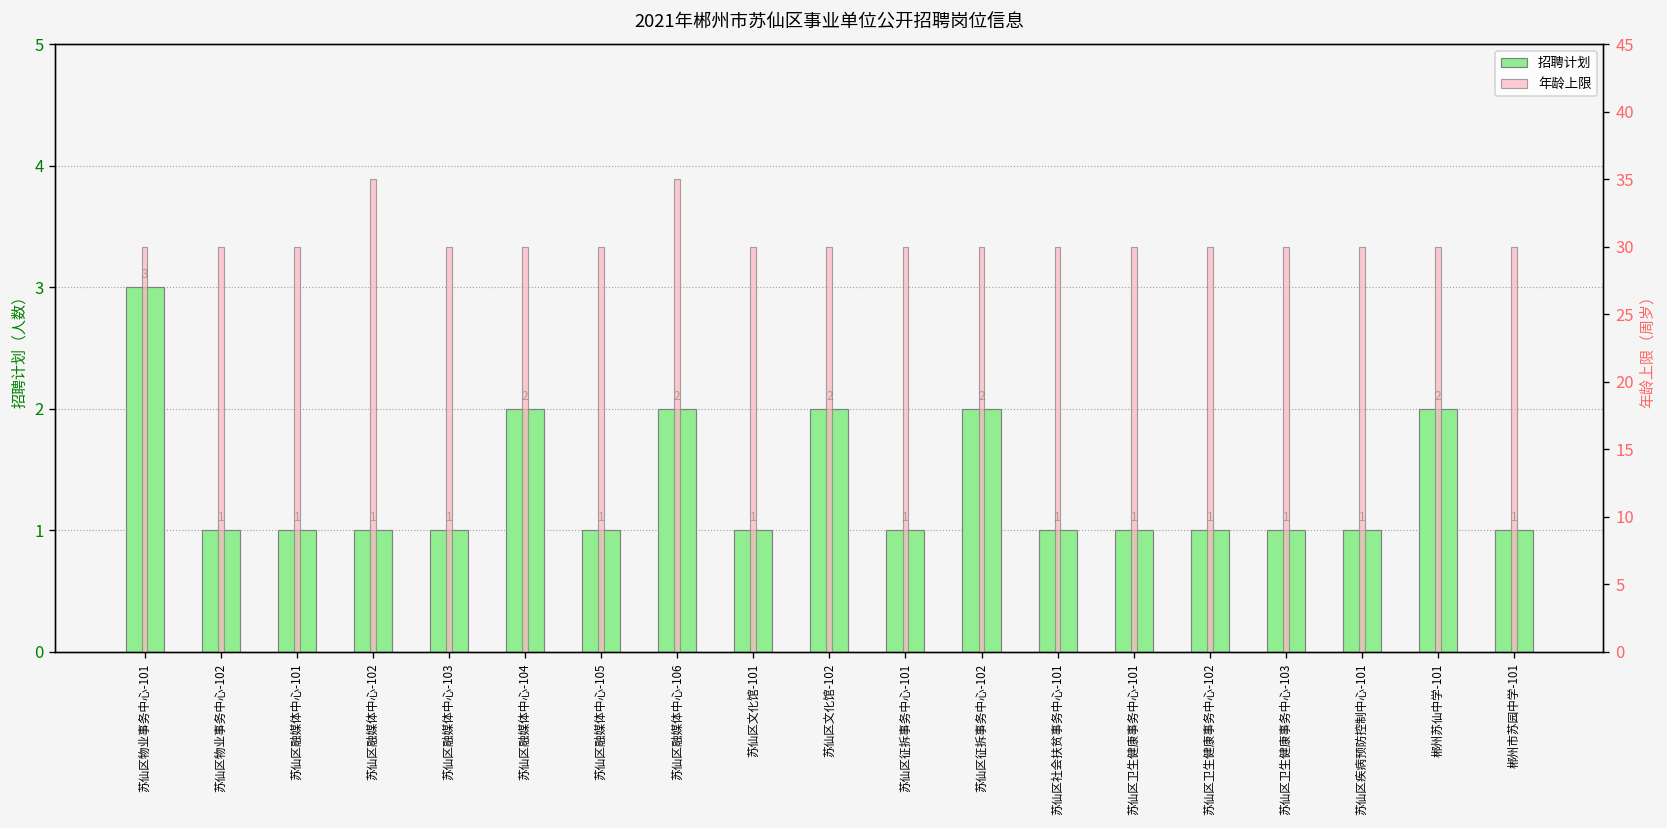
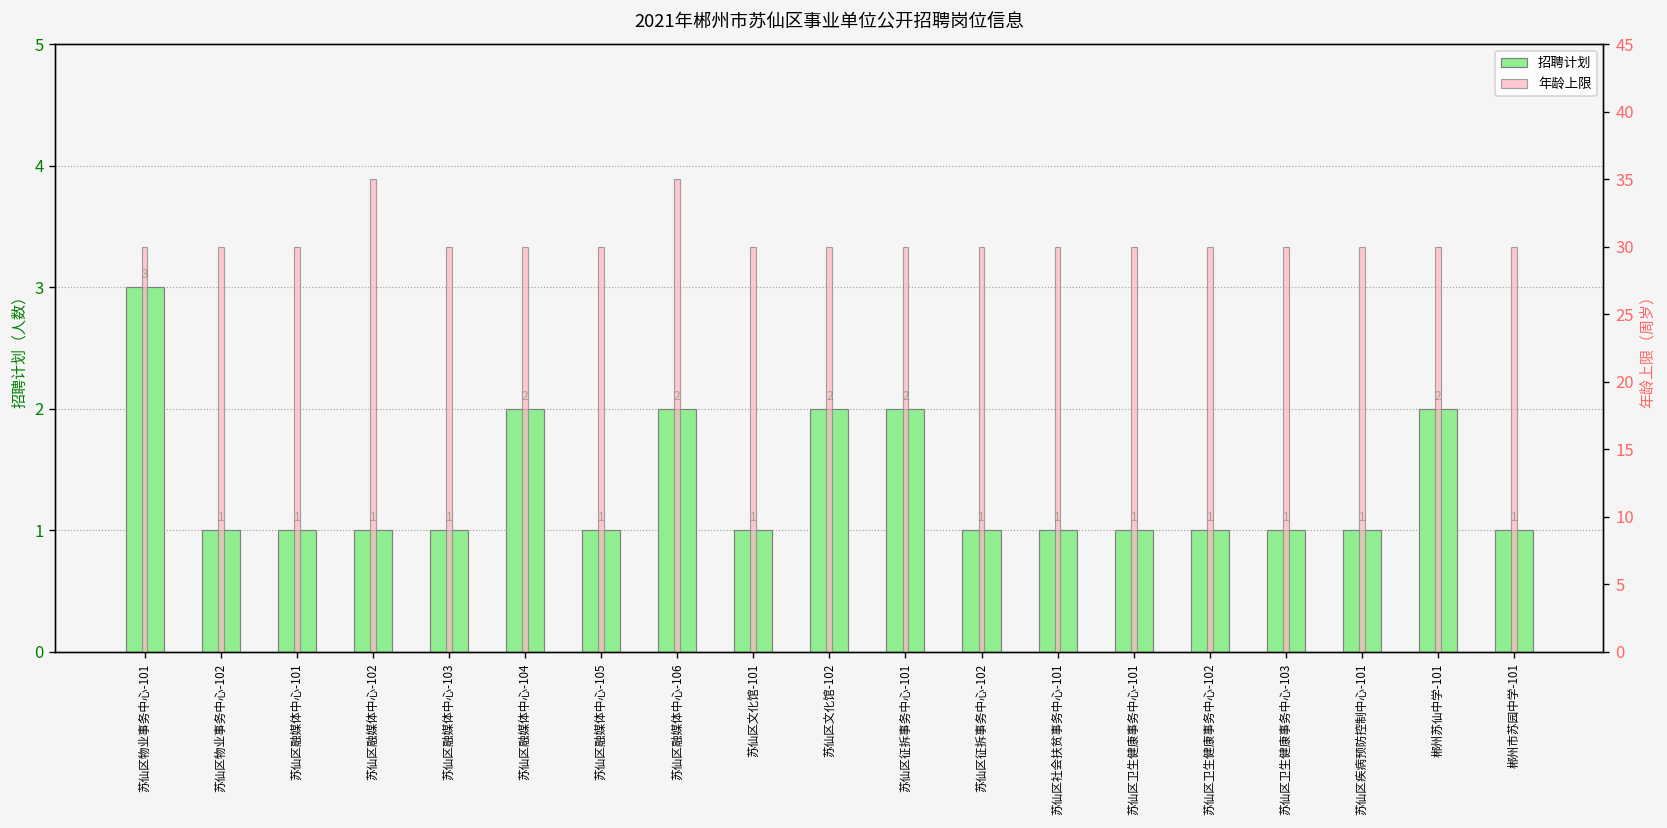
招聘计划, 苏仙区征拆事务中心-101: 1 -> 2
招聘计划, 苏仙区征拆事务中心-102: 2 -> 1
